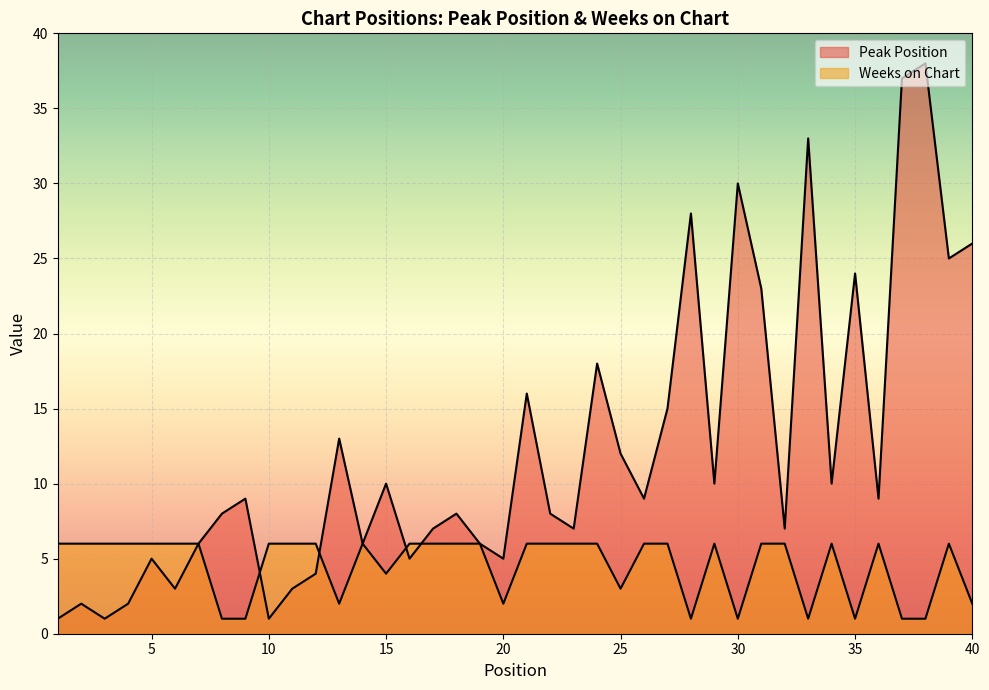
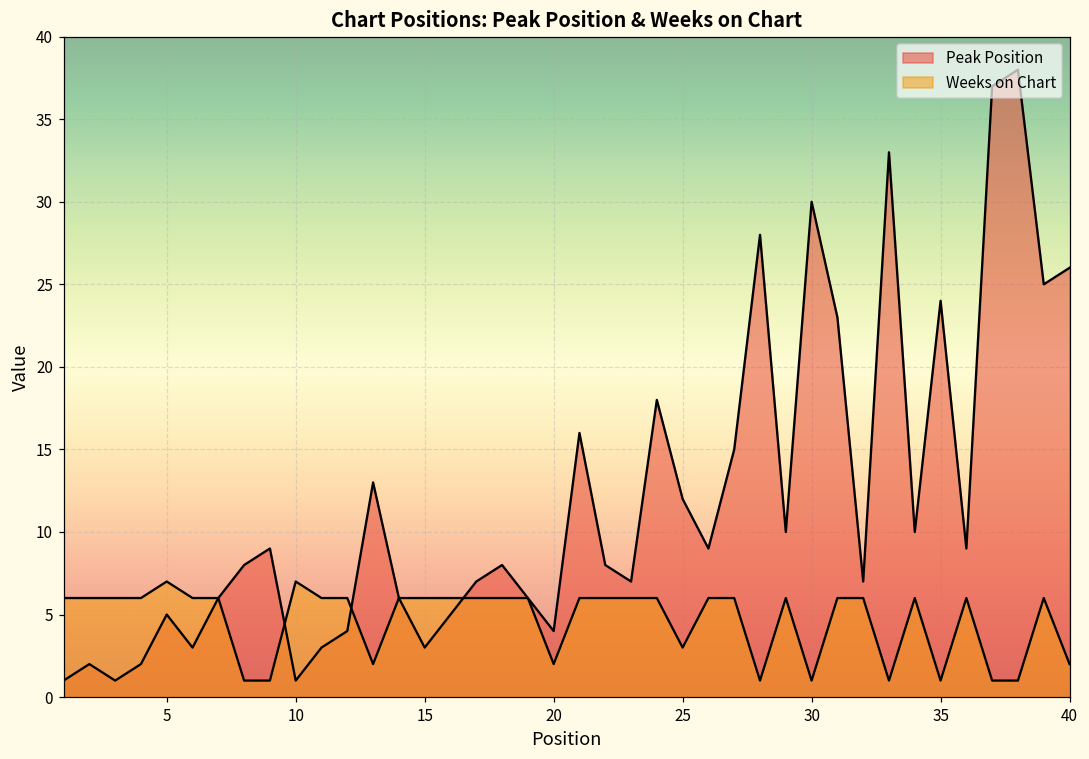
Weeks on Chart, 5: 6 -> 7
Weeks on Chart, 10: 6 -> 7
Peak Position, 15: 10 -> 3
Weeks on Chart, 15: 4 -> 6
Peak Position, 20: 5 -> 4
